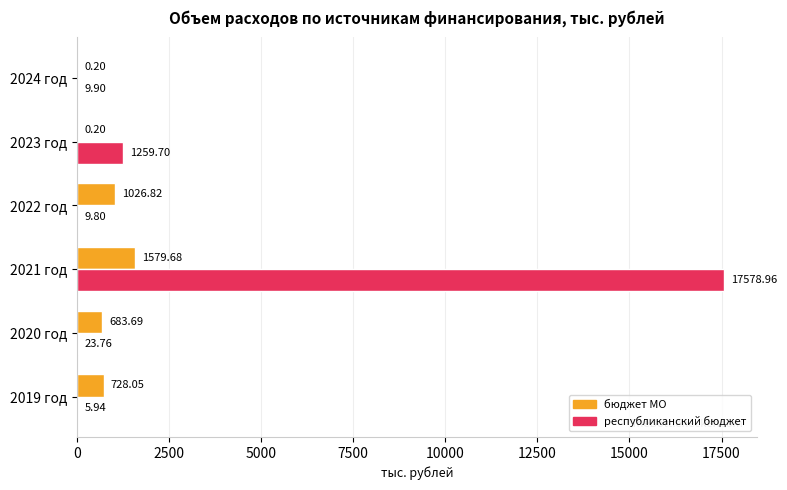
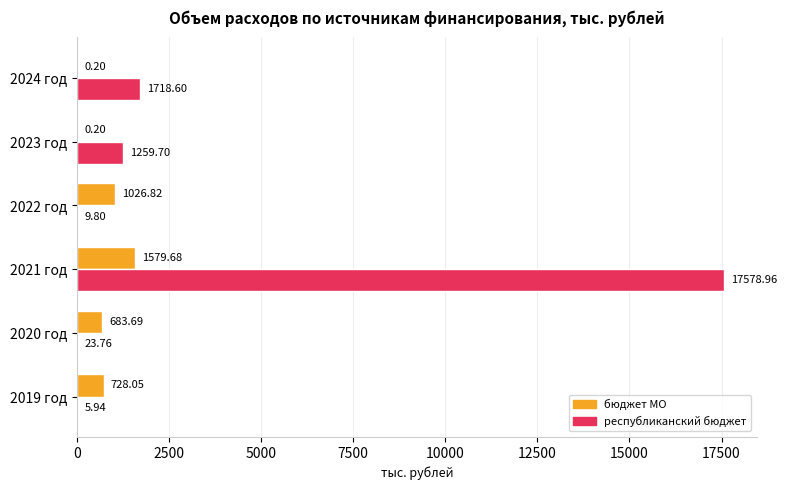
республиканский бюджет, 2024 год: 9.90 -> 1718.60
